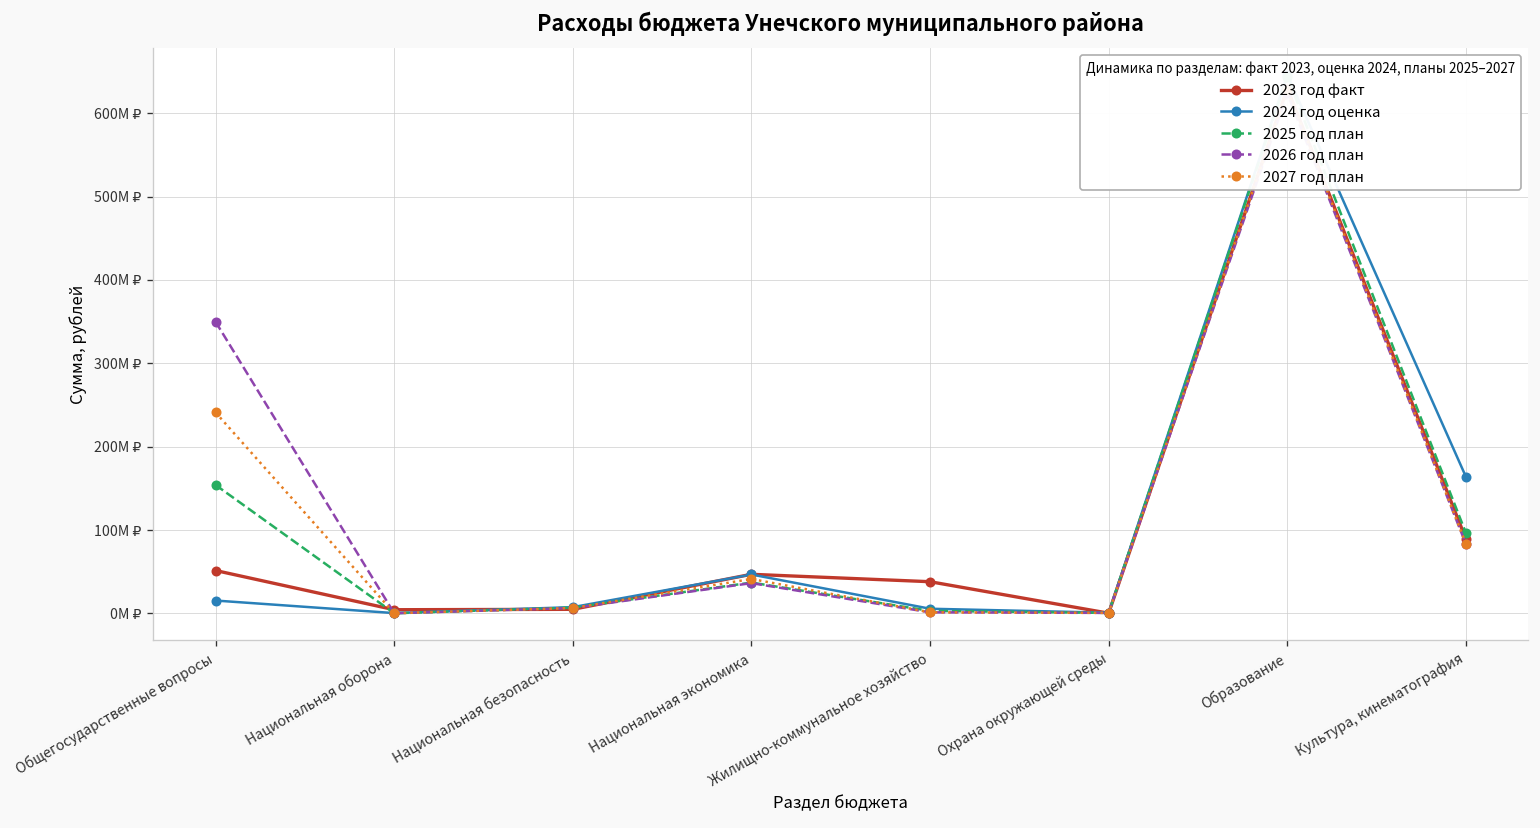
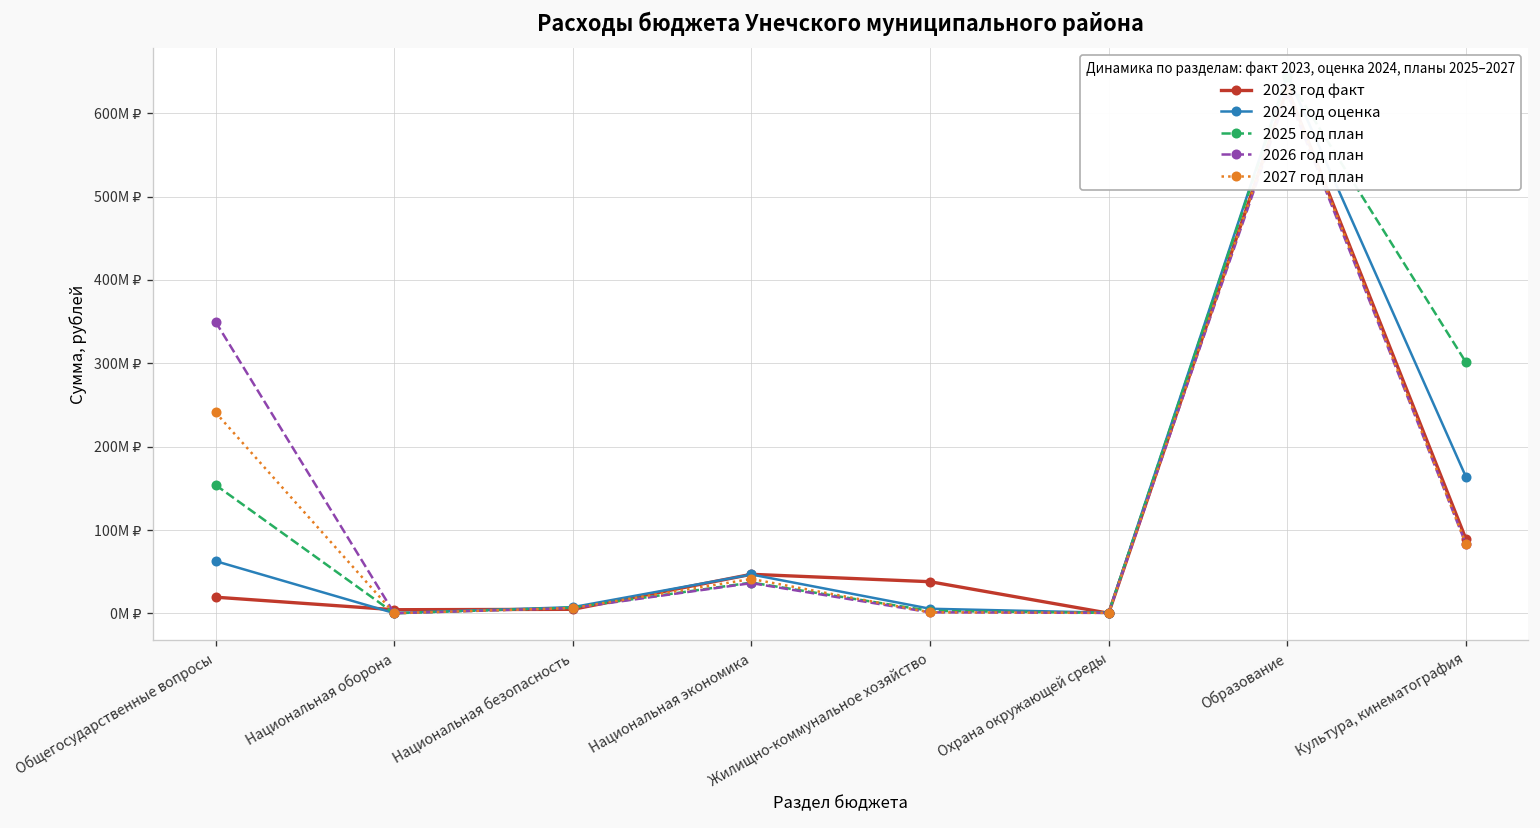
2023 год факт, Общегосударственные вопросы: 50M ₽ -> 20M ₽
2024 год оценка, Общегосударственные вопросы: 20M ₽ -> 60M ₽
2025 год план, Культура, кинематография: 100M ₽ -> 300M ₽
